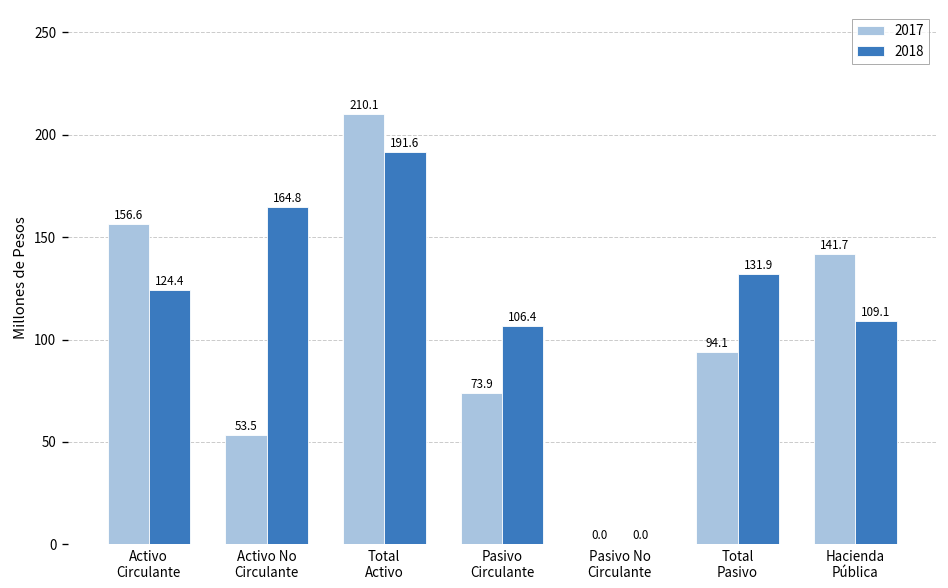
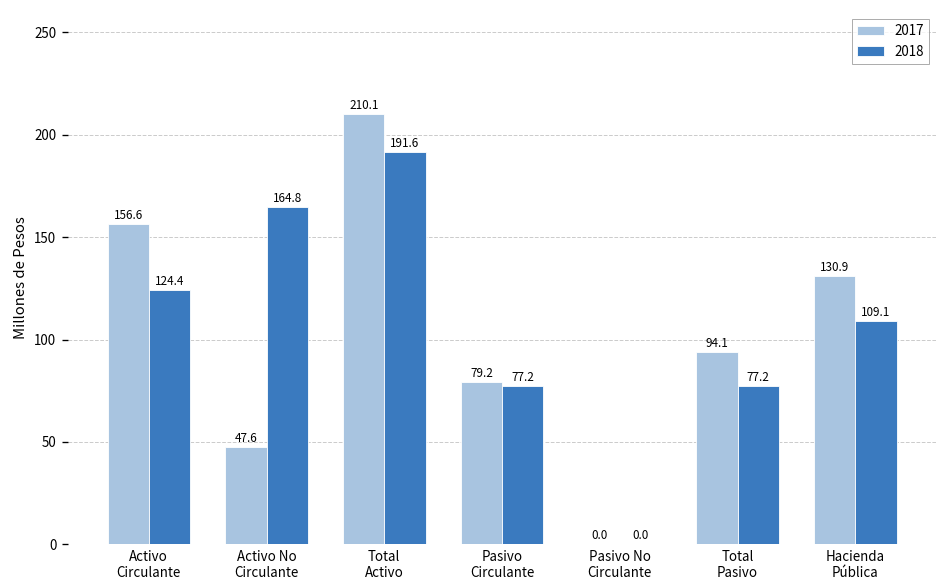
2017, Activo No Circulante: 53.5 -> 47.6
2017, Pasivo Circulante: 73.9 -> 79.2
2018, Pasivo Circulante: 106.4 -> 77.2
2018, Total Pasivo: 131.9 -> 77.2
2017, Hacienda Pública: 141.7 -> 130.9
